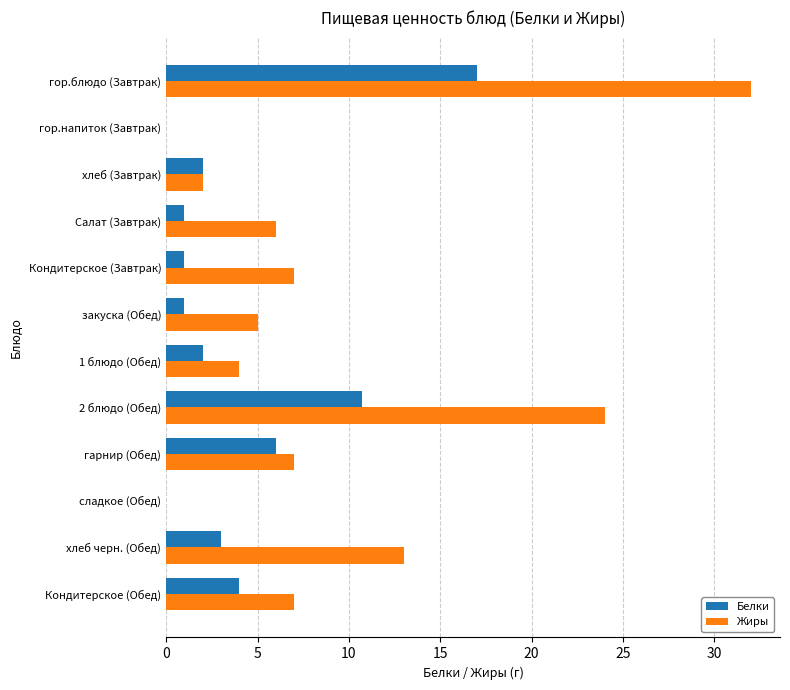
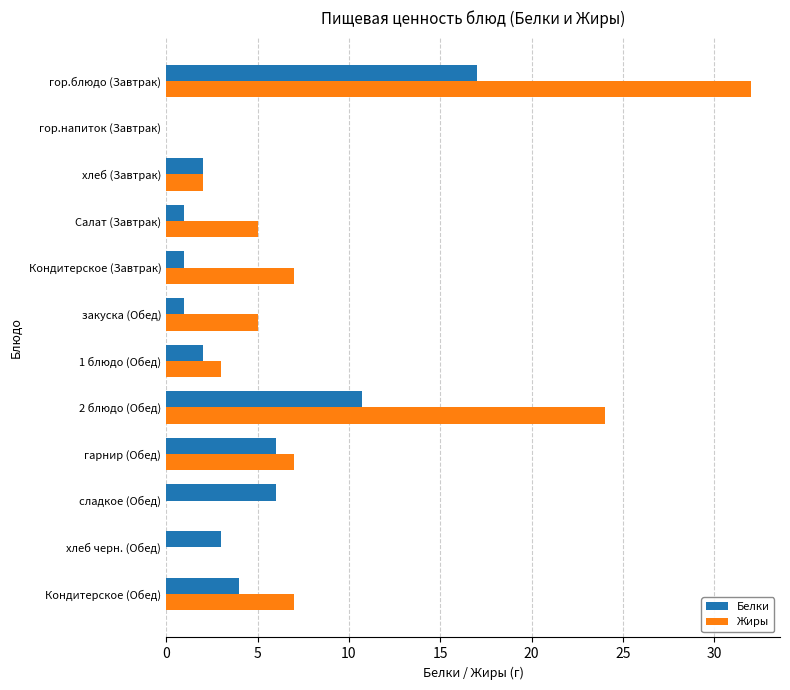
Жиры, Салат (Завтрак): 6 -> 5
Жиры, 1 блюдо (Обед): 4 -> 3
Белки, сладкое (Обед): 0 -> 6
Жиры, хлеб черн. (Обед): 13 -> 0
